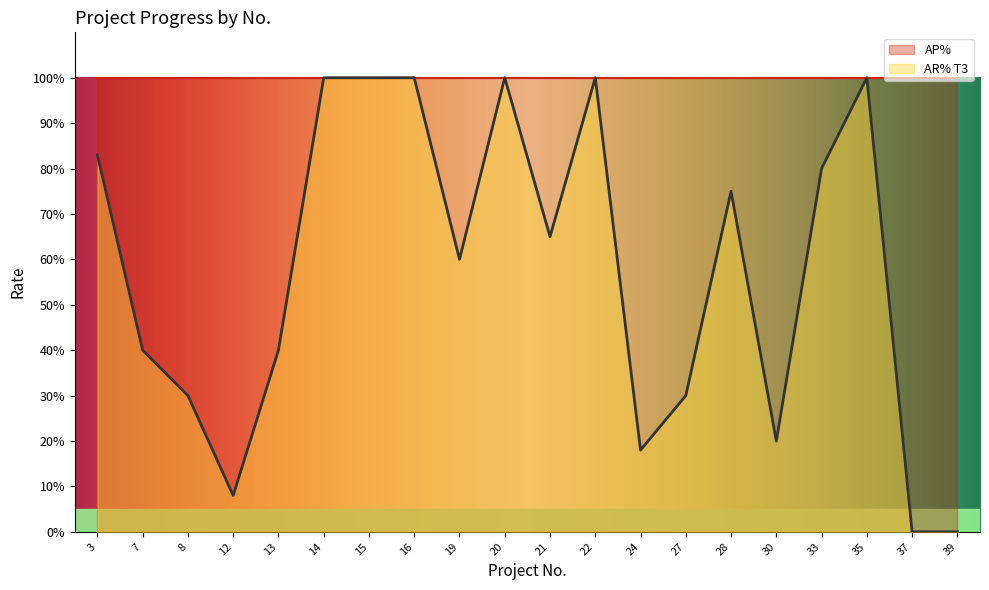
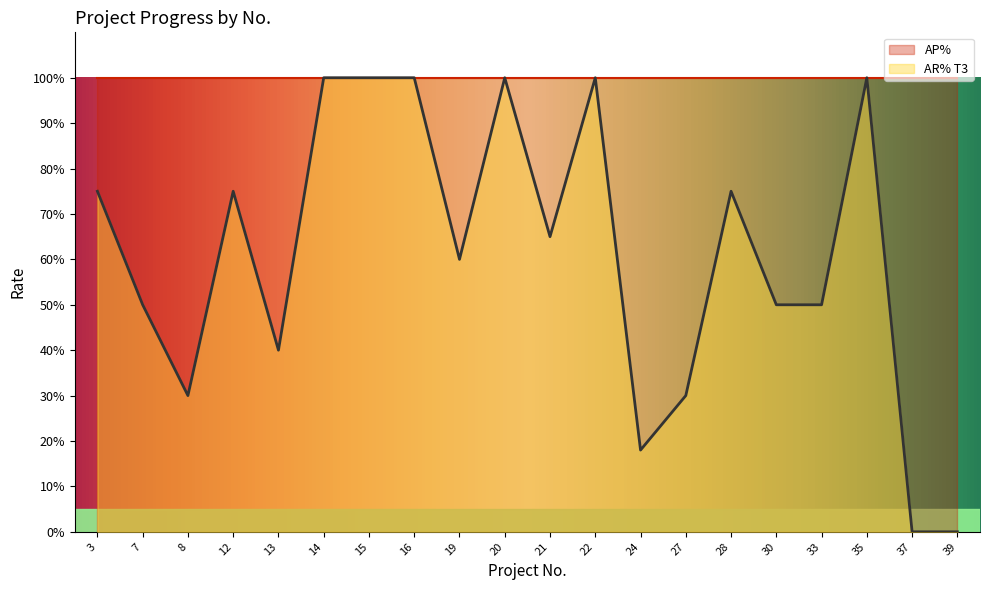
AR% T3, 3: 83% -> 75%
AR% T3, 7: 40% -> 50%
AR% T3, 12: 8% -> 75%
AR% T3, 30: 20% -> 50%
AR% T3, 33: 80% -> 50%
